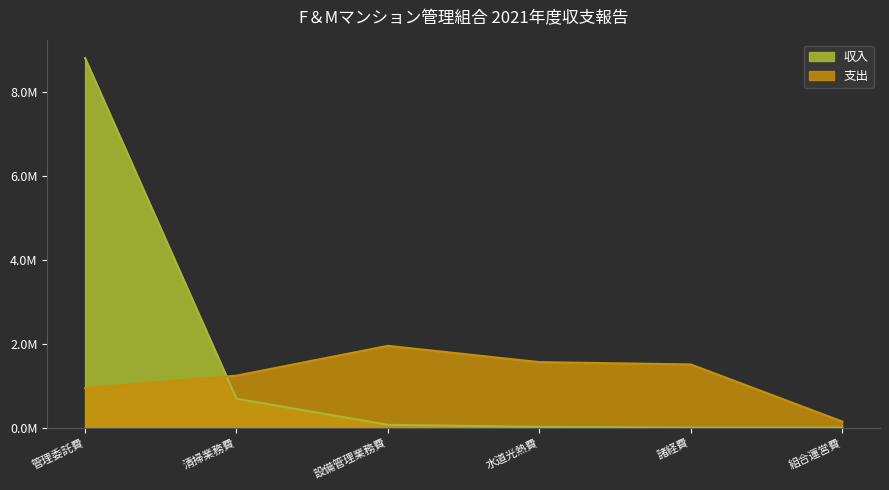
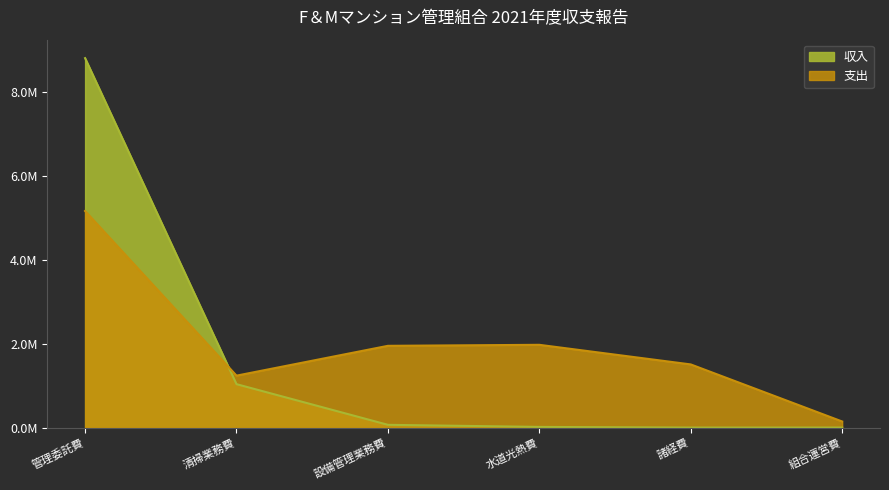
支出, 管理委託費: 900000 -> 5200000
収入, 清掃業務費: 700000 -> 1000000
支出, 水道光熱費: 1600000 -> 2000000
